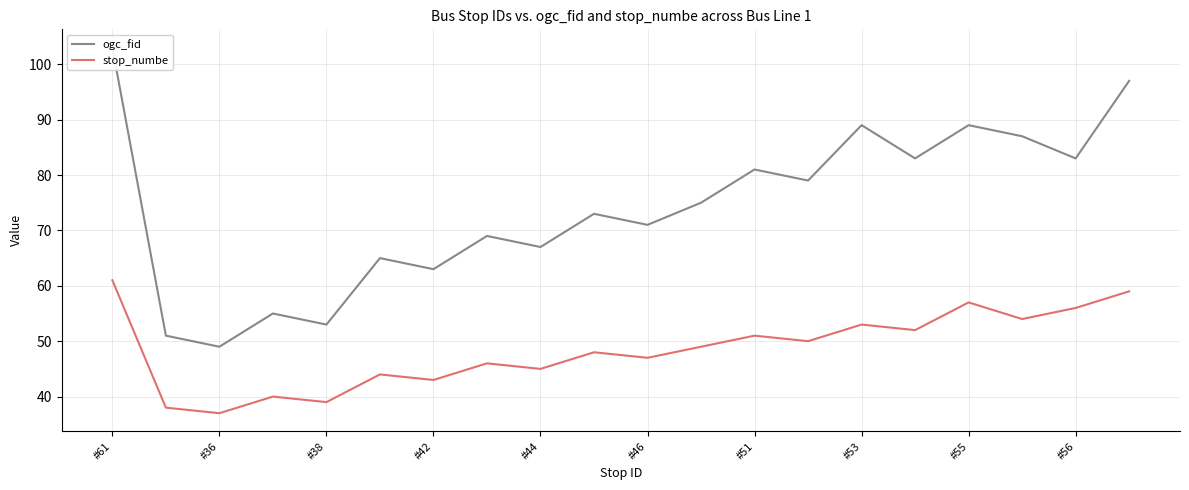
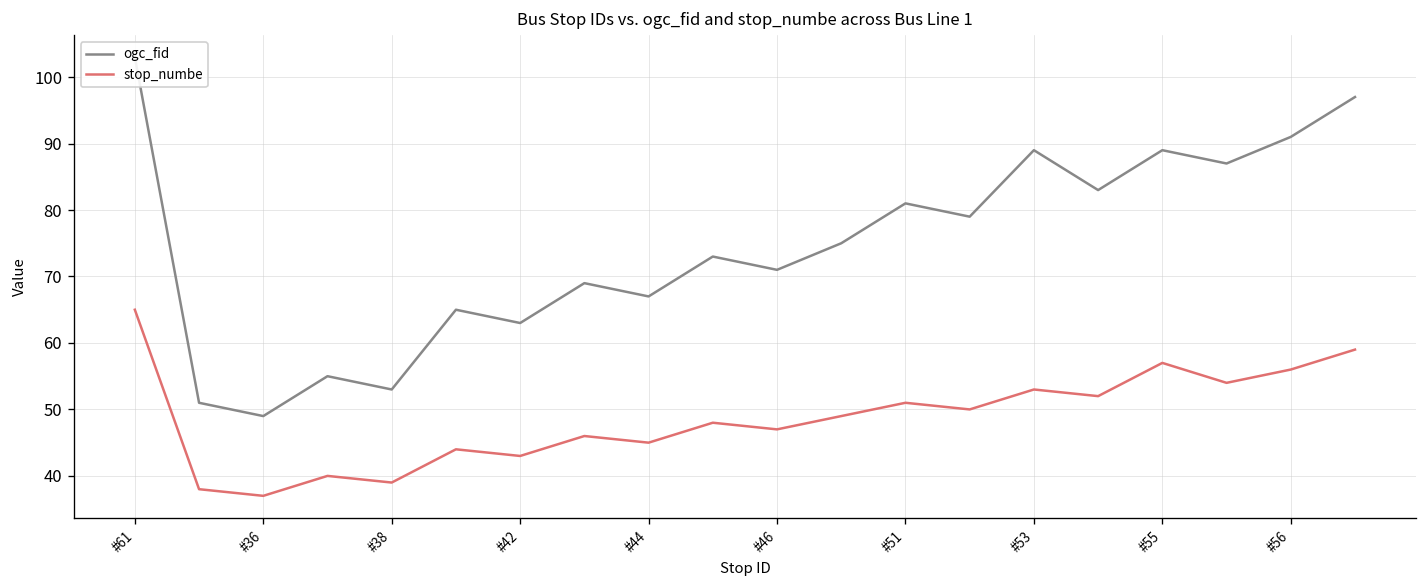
stop_numbe, #61: 61 -> 65
ogc_fid, #56: 83 -> 91
